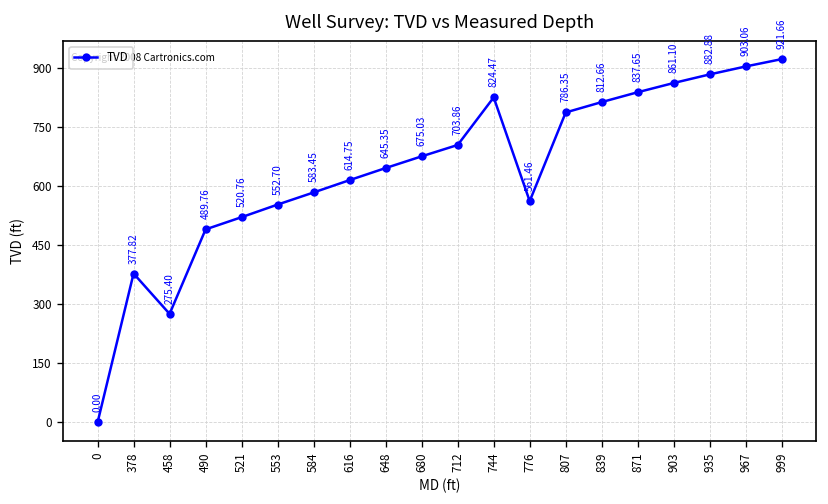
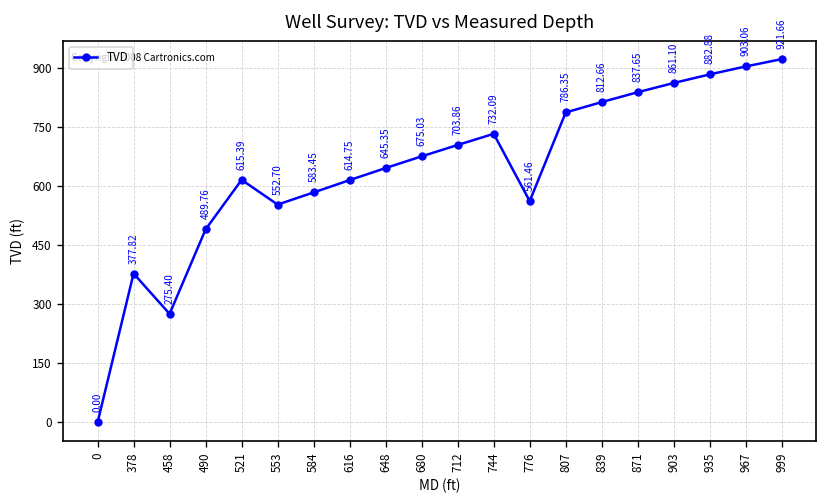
521: 520.76 -> 615.39
744: 824.47 -> 732.09
